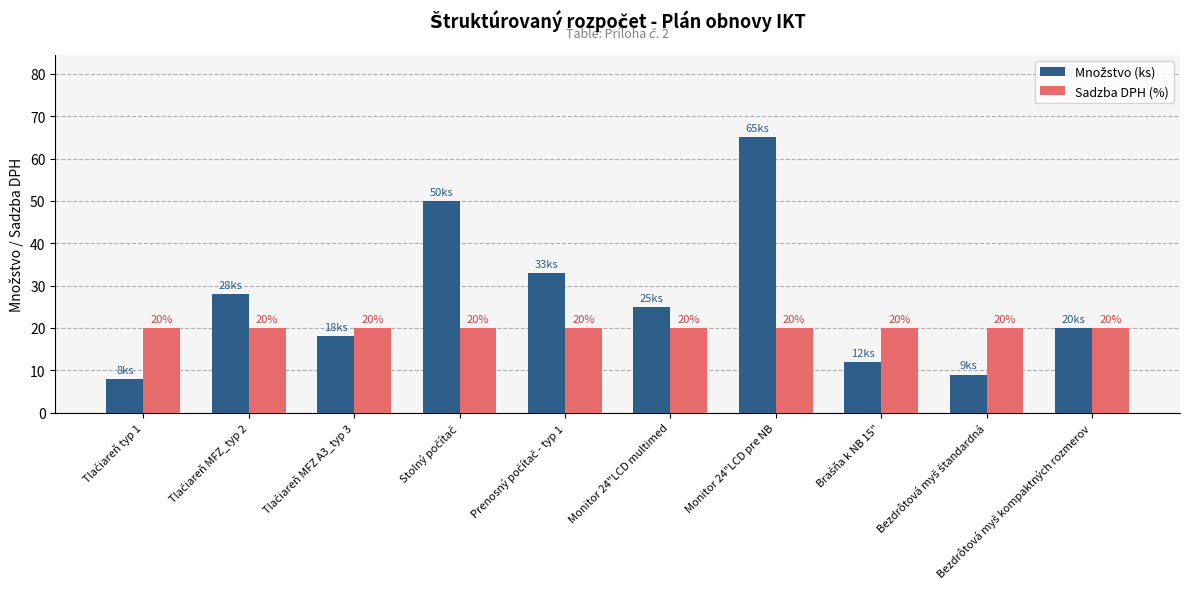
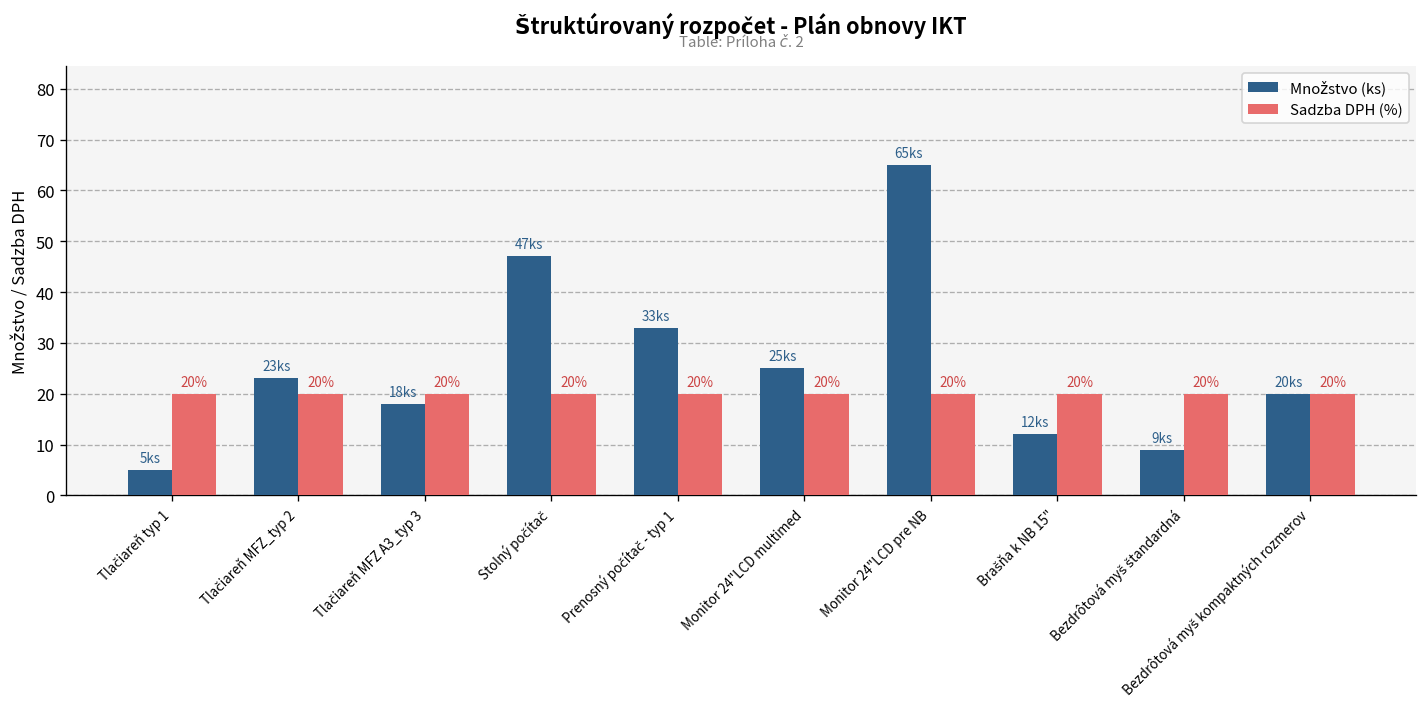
Množstvo (ks), Tlačiareň typ 1: 8 -> 5
Množstvo (ks), Tlačiareň MFZ_typ 2: 28 -> 23
Množstvo (ks), Stolný počítač: 50 -> 47
